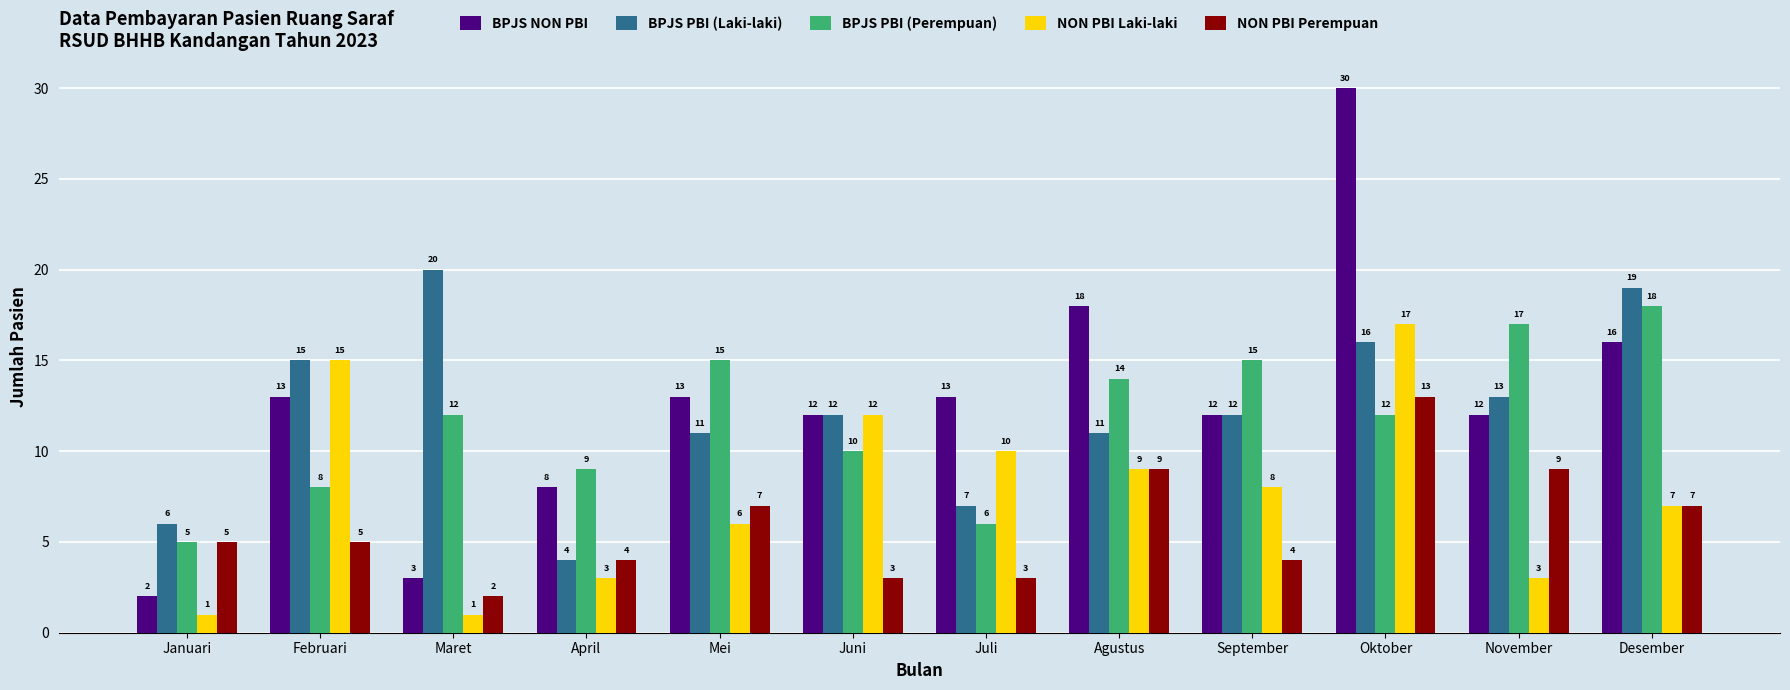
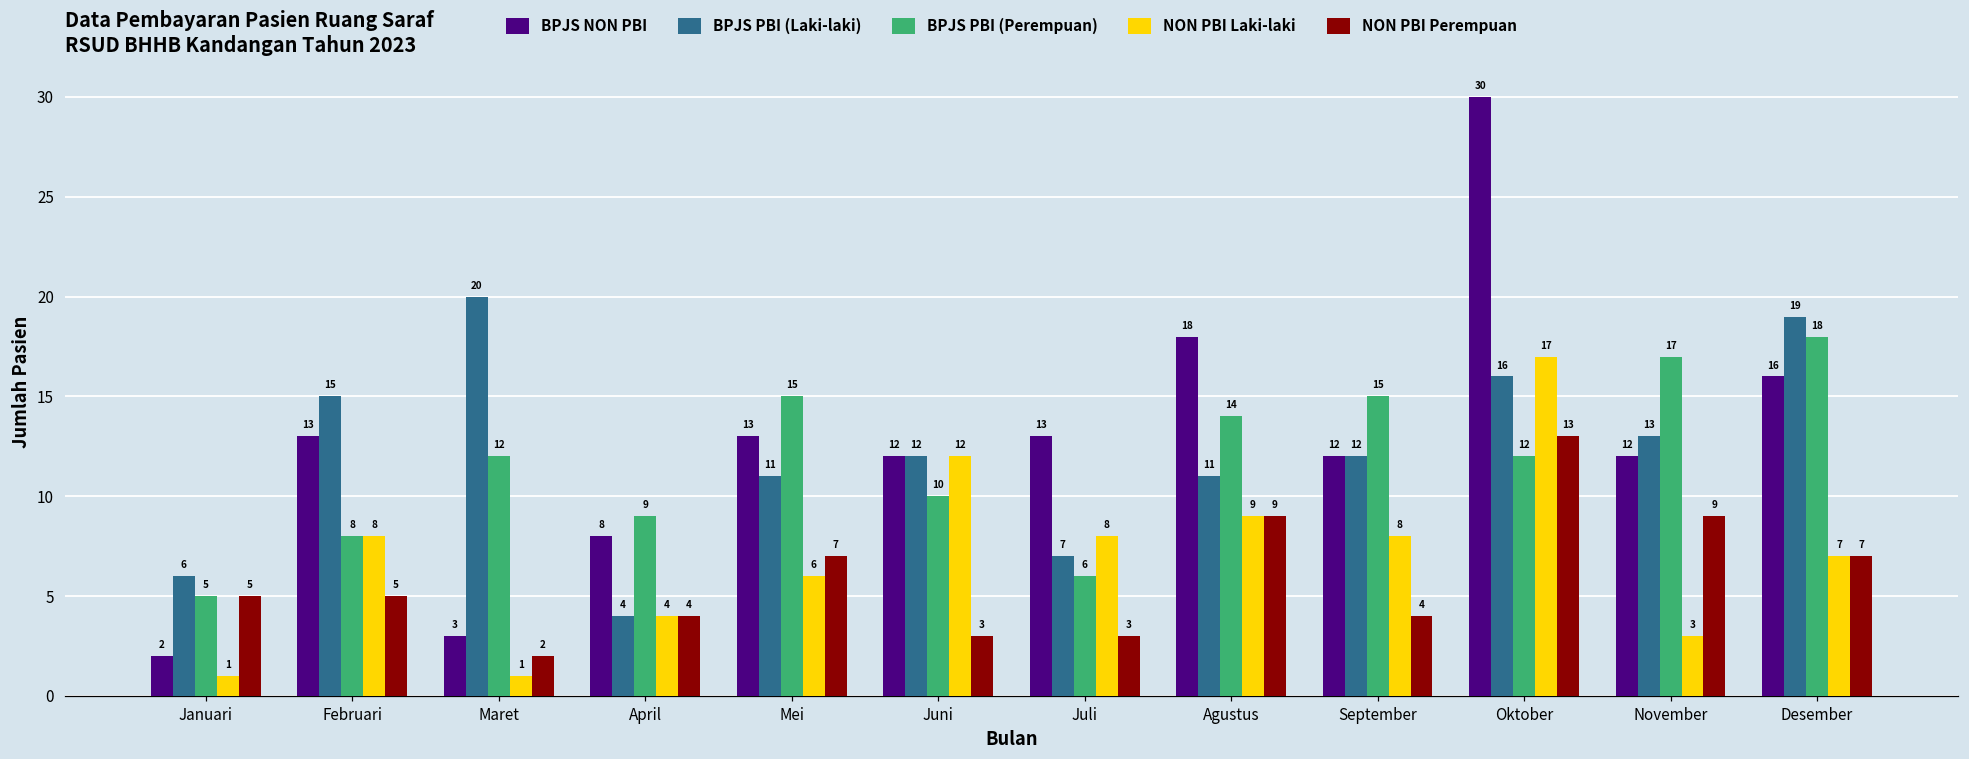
NON PBI Laki-laki, Februari: 15 -> 8
NON PBI Laki-laki, April: 3 -> 4
NON PBI Laki-laki, Juli: 10 -> 8
